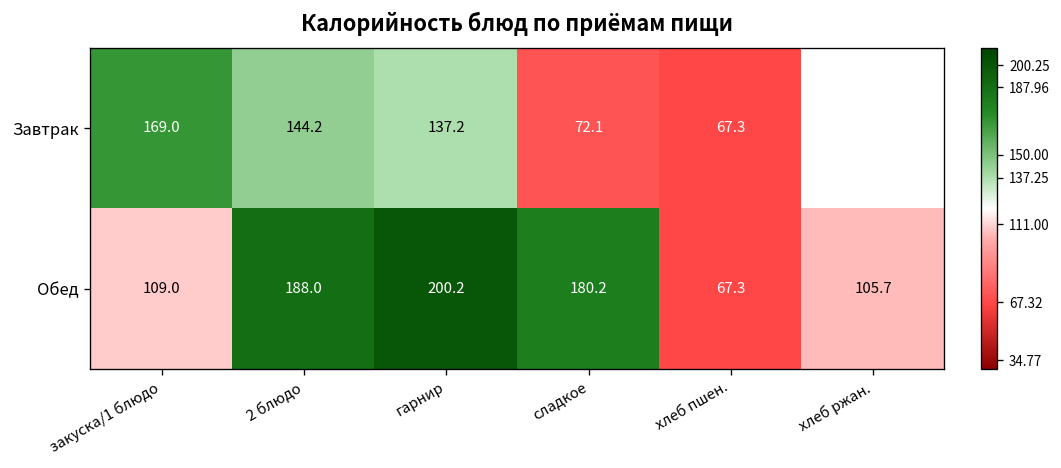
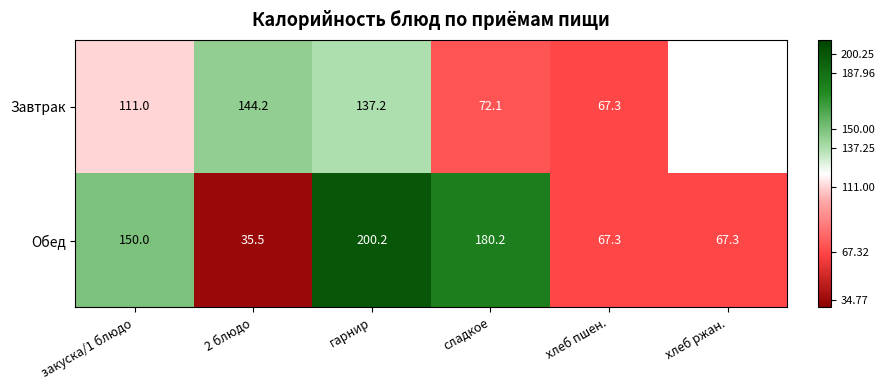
Завтрак, закуска/1 блюдо: 169.0 -> 111.0
Обед, закуска/1 блюдо: 109.0 -> 150.0
Обед, 2 блюдо: 188.0 -> 35.5
Обед, хлеб ржан.: 105.7 -> 67.3
